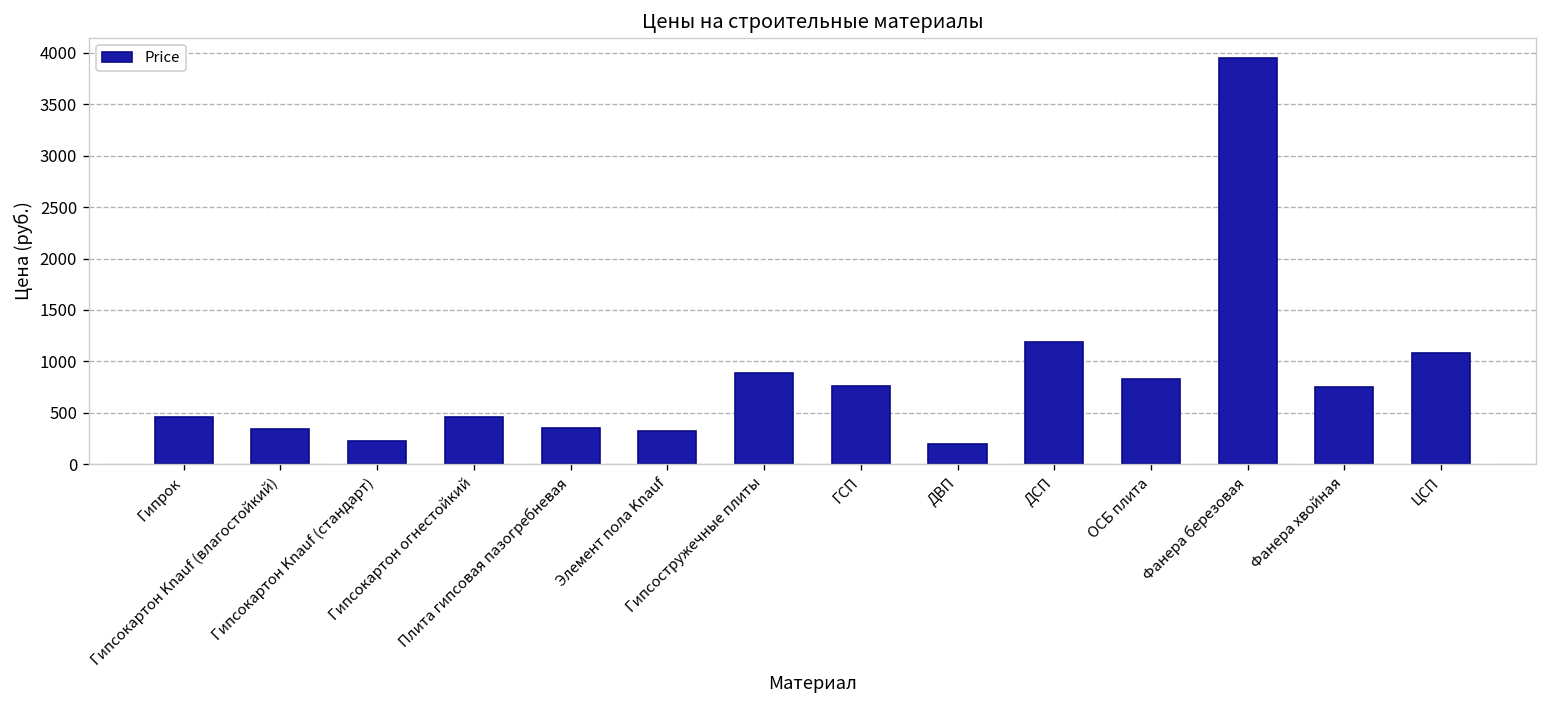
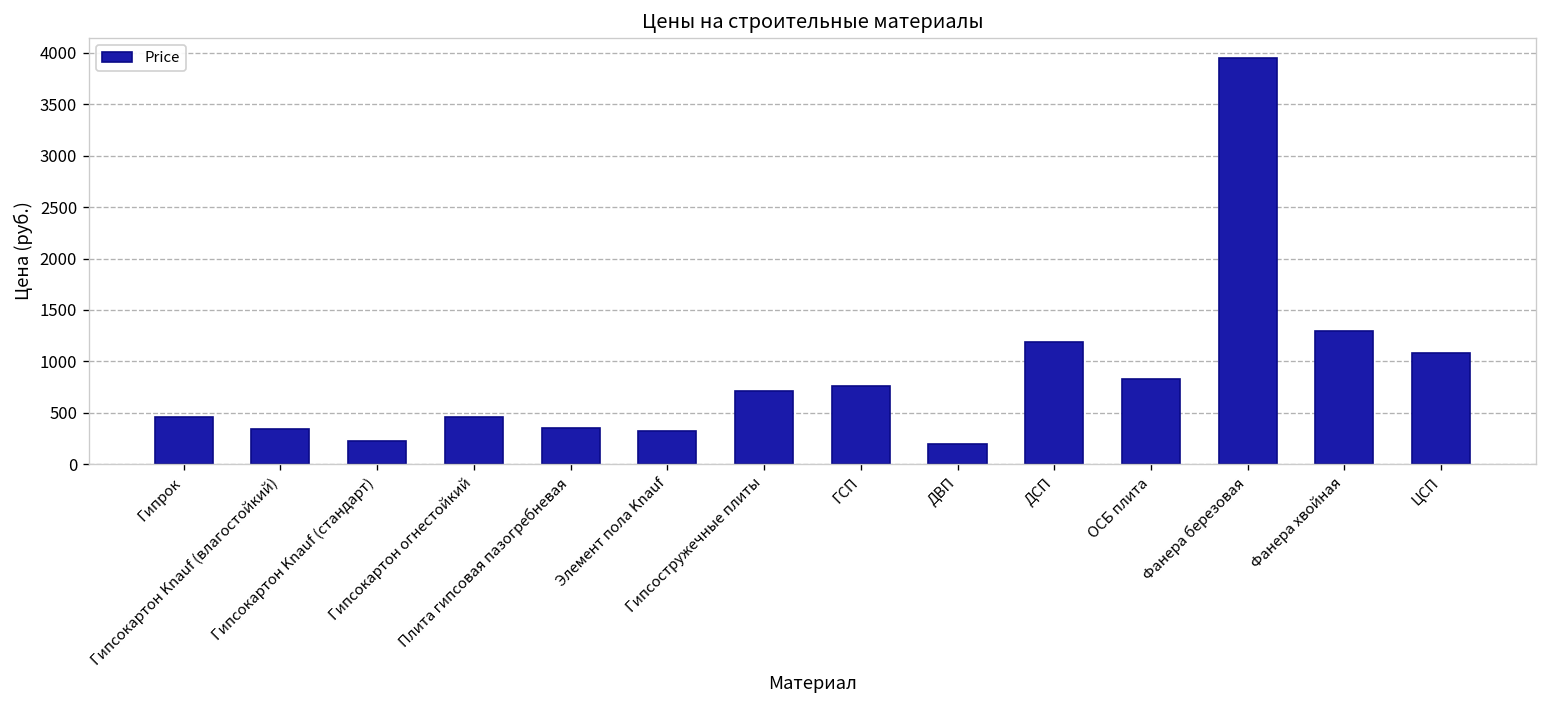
Гипсостружечные плиты: 900 -> 700
Фанера хвойная: 800 -> 1300
